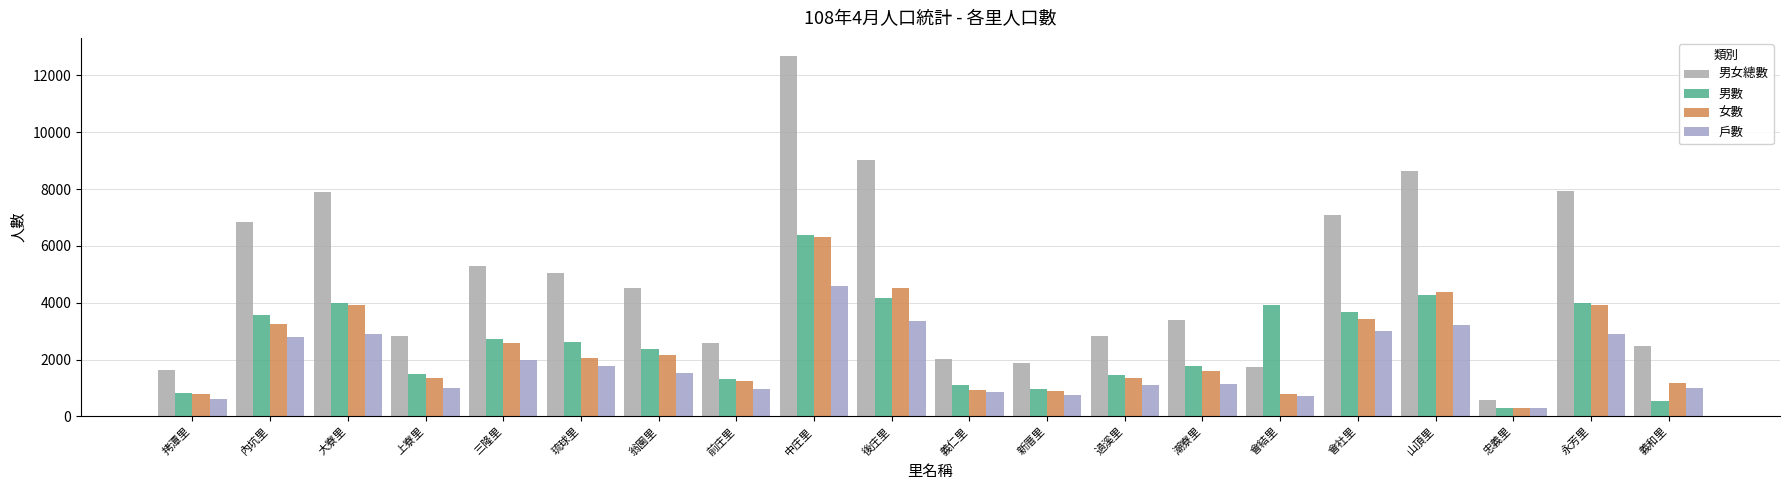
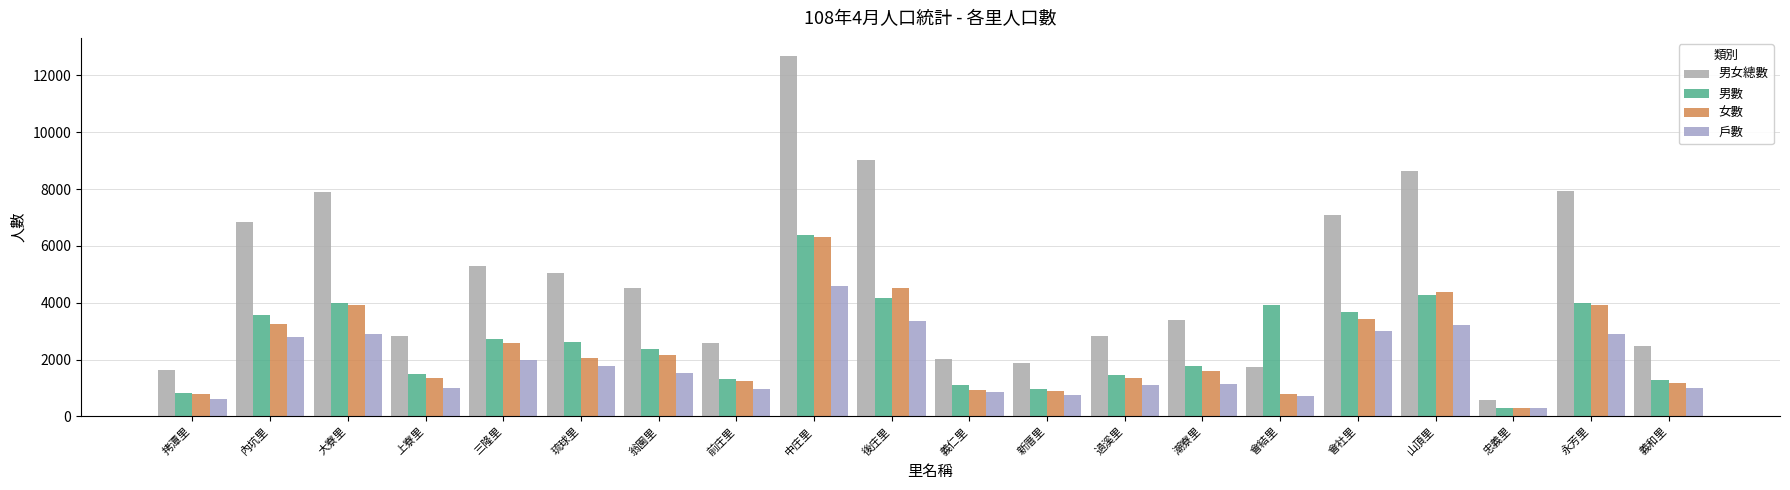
男數, 義和里: 500 -> 1300
